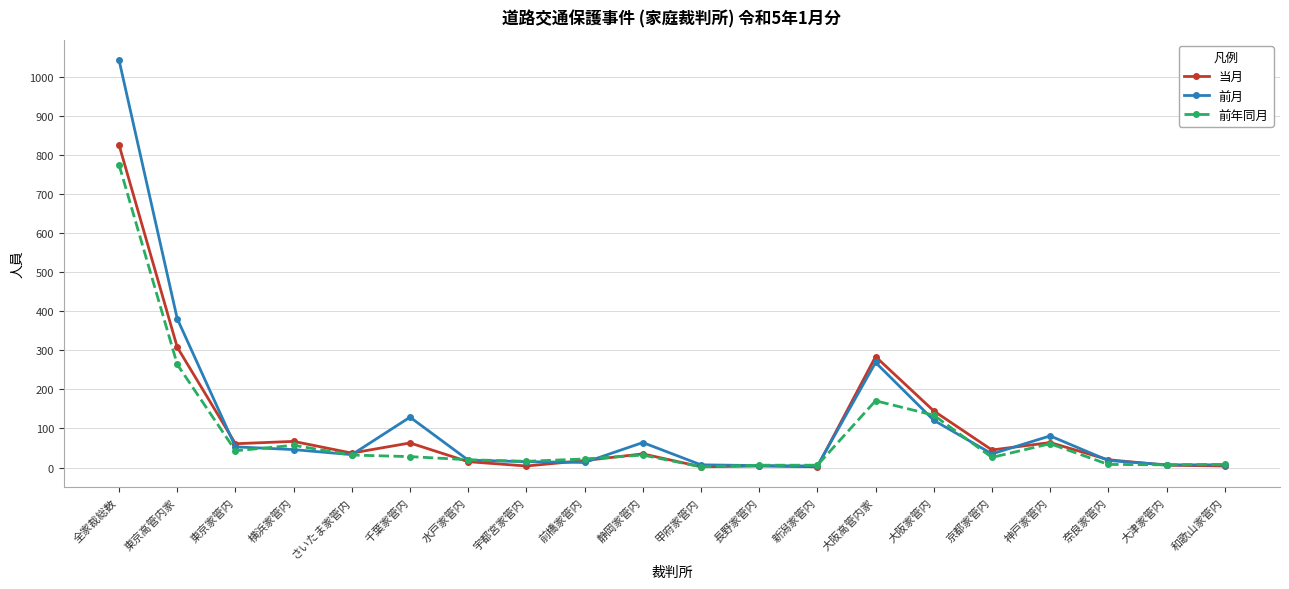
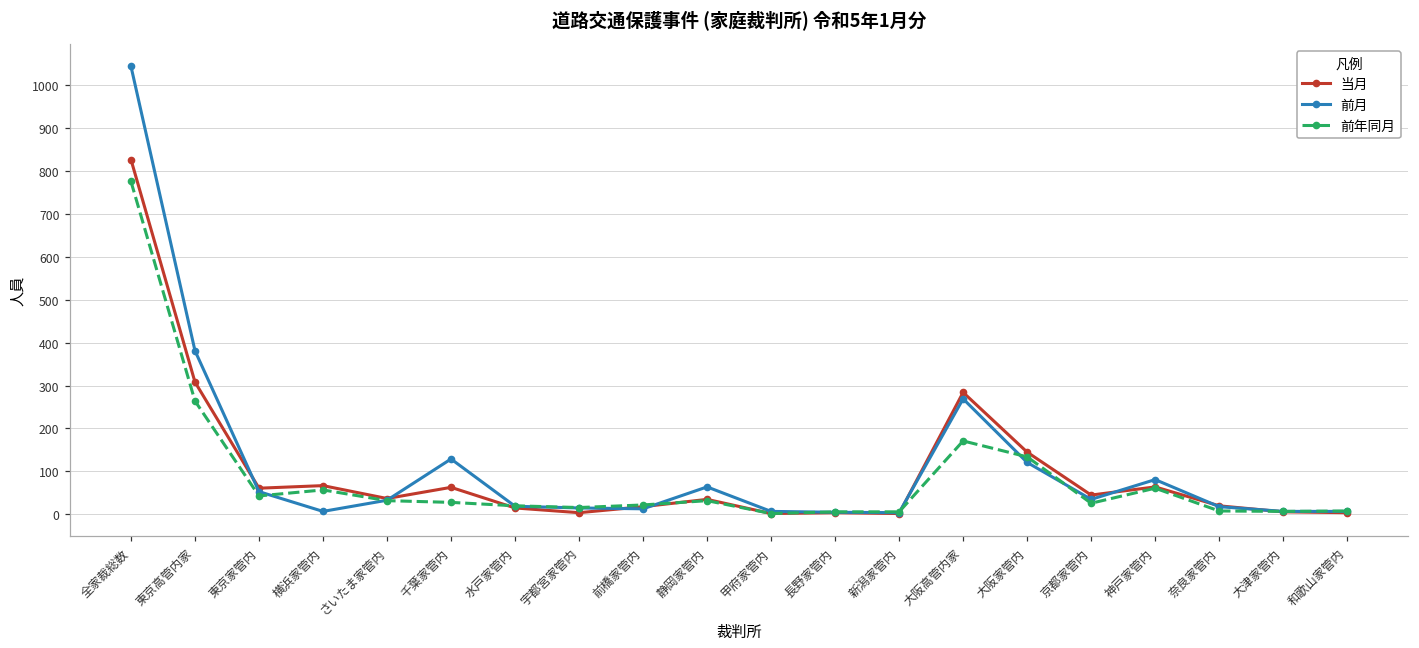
前月, 横浜家管内: 50 -> 10
